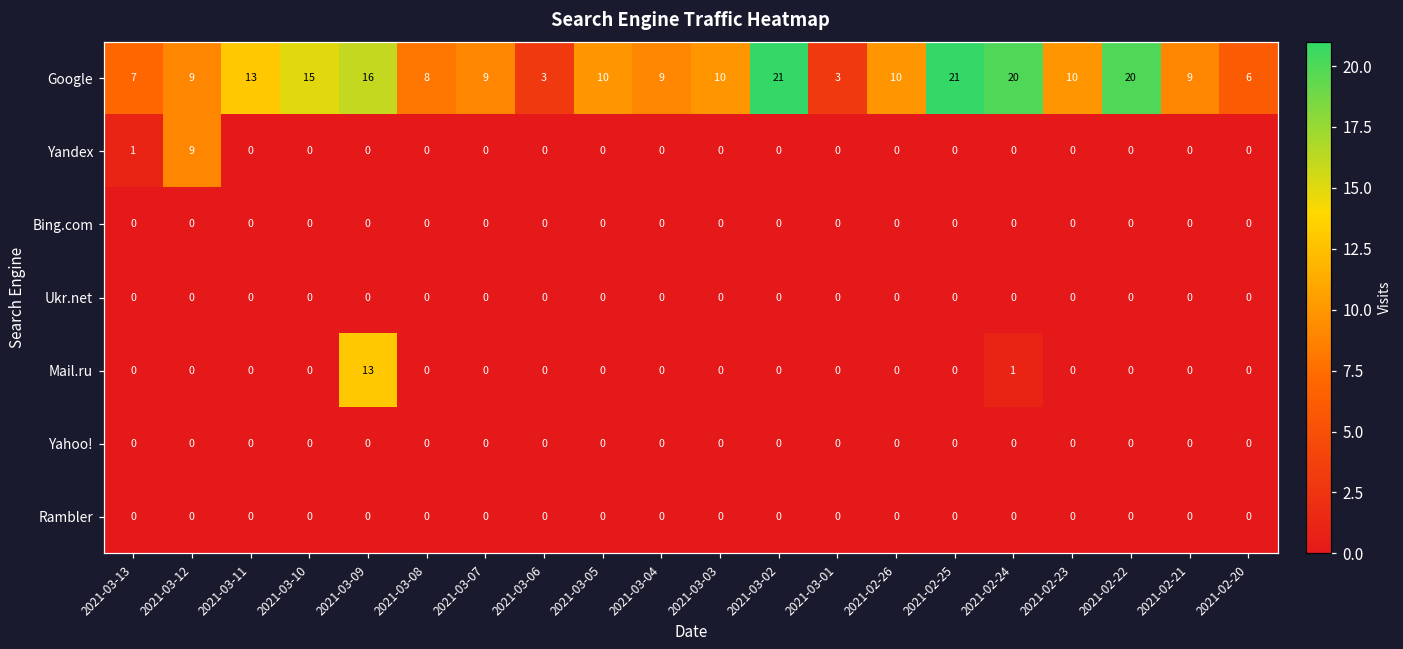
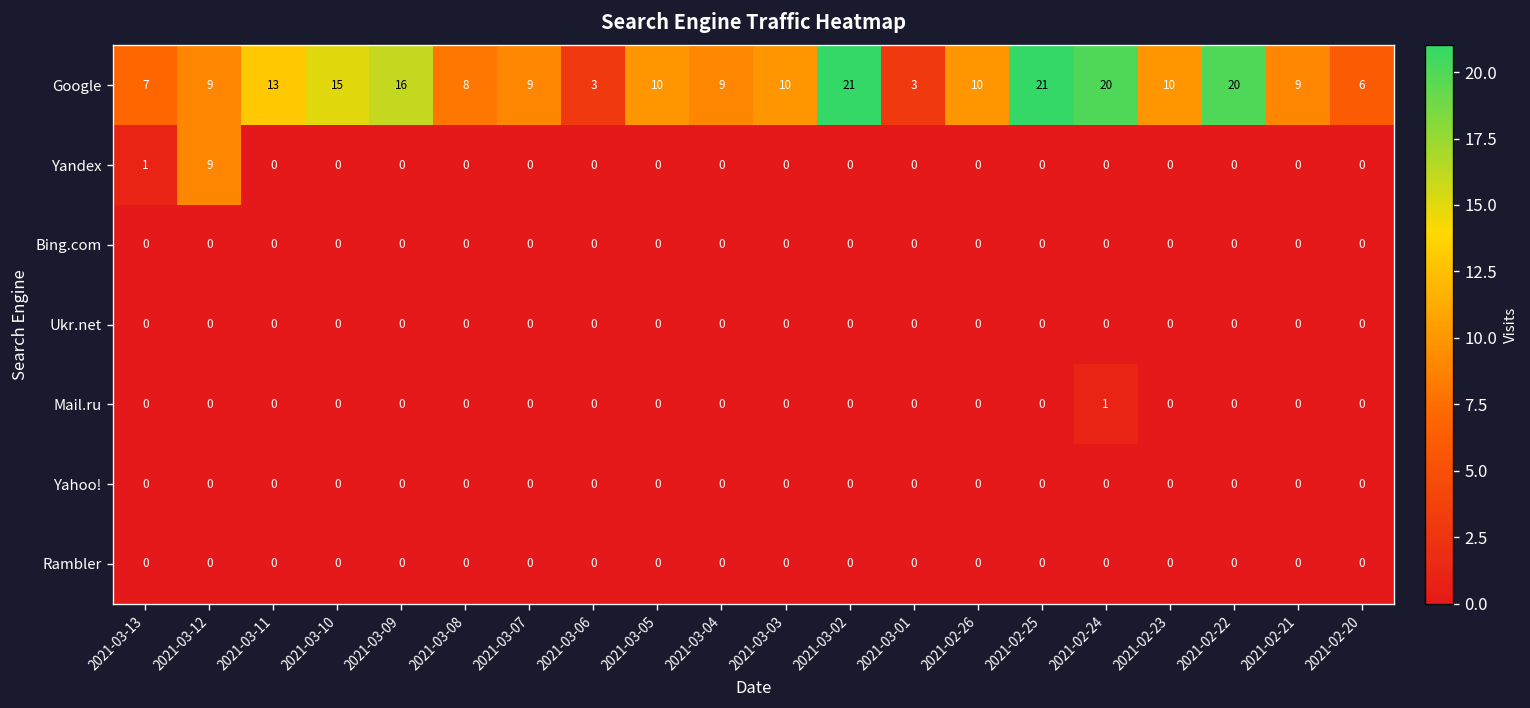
Mail.ru, 2021-03-09: 13 -> 0
